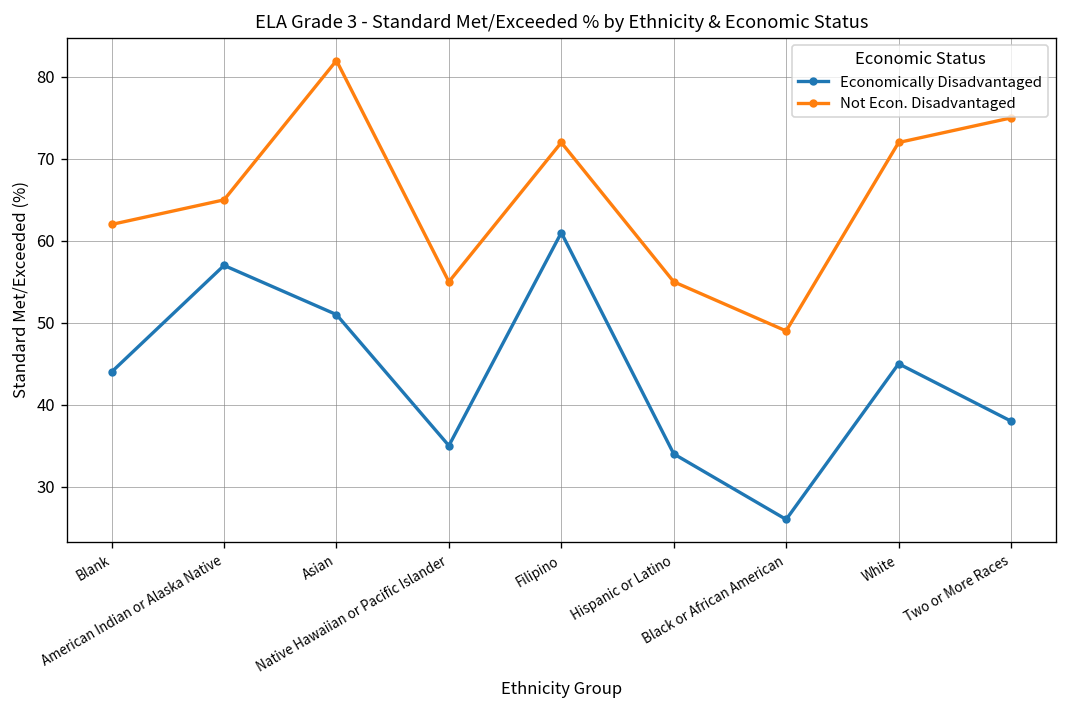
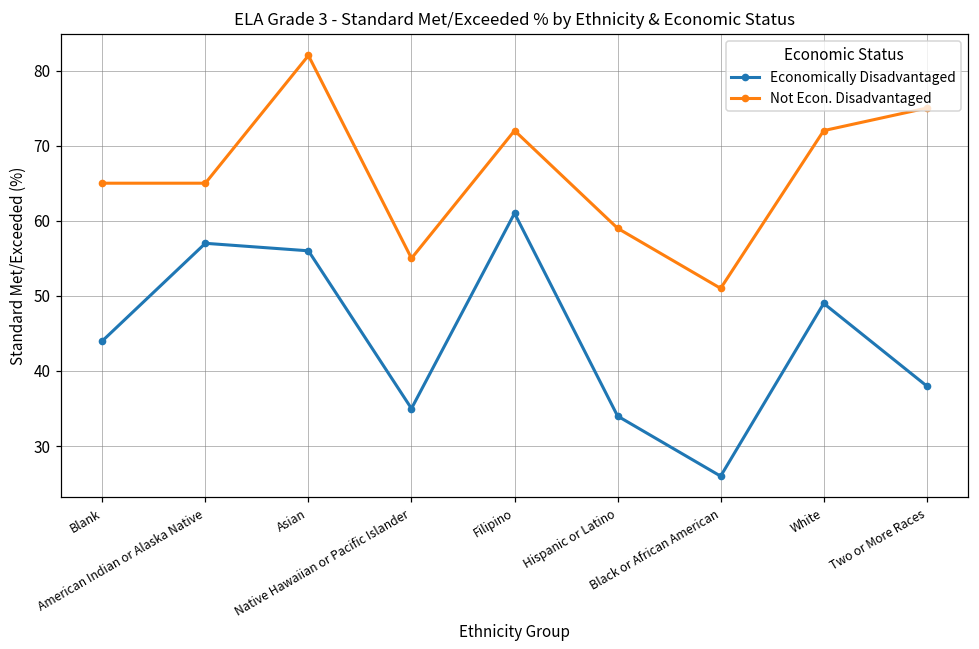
Not Econ. Disadvantaged, Blank: 62 -> 65
Economically Disadvantaged, Asian: 51 -> 56
Not Econ. Disadvantaged, Hispanic or Latino: 55 -> 59
Not Econ. Disadvantaged, Black or African American: 49 -> 51
Economically Disadvantaged, White: 45 -> 49
